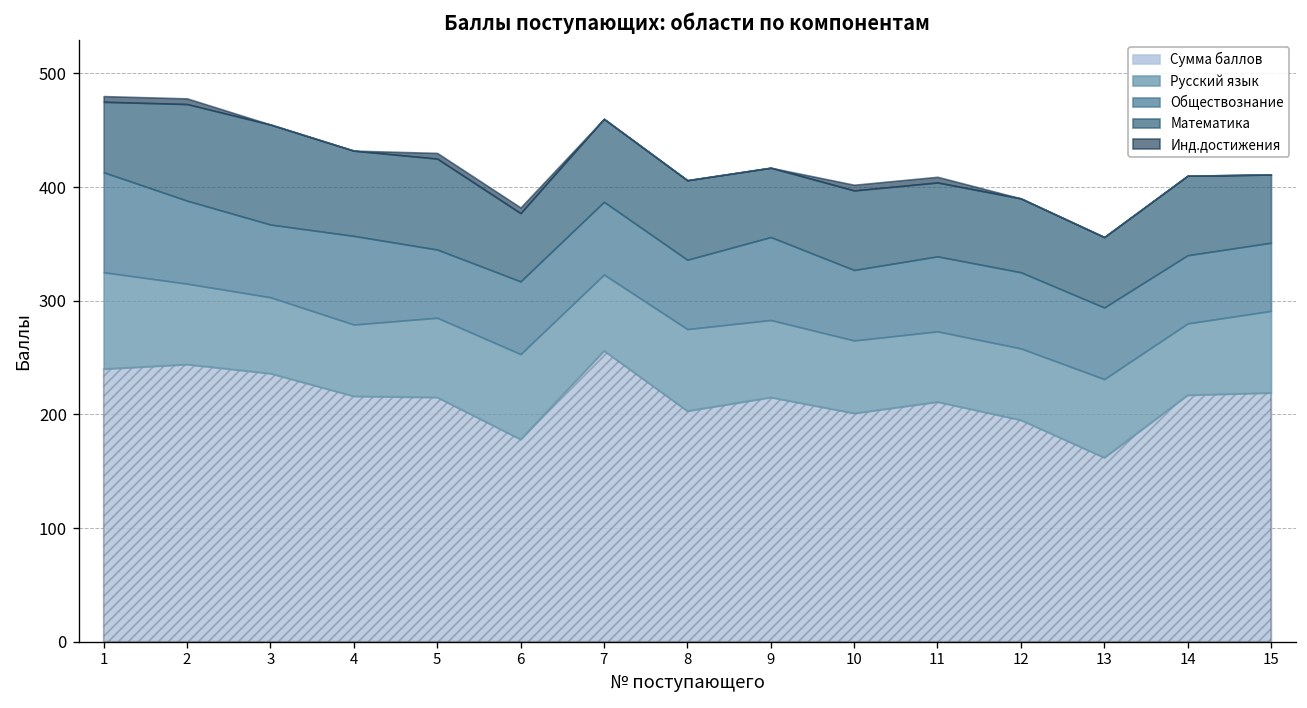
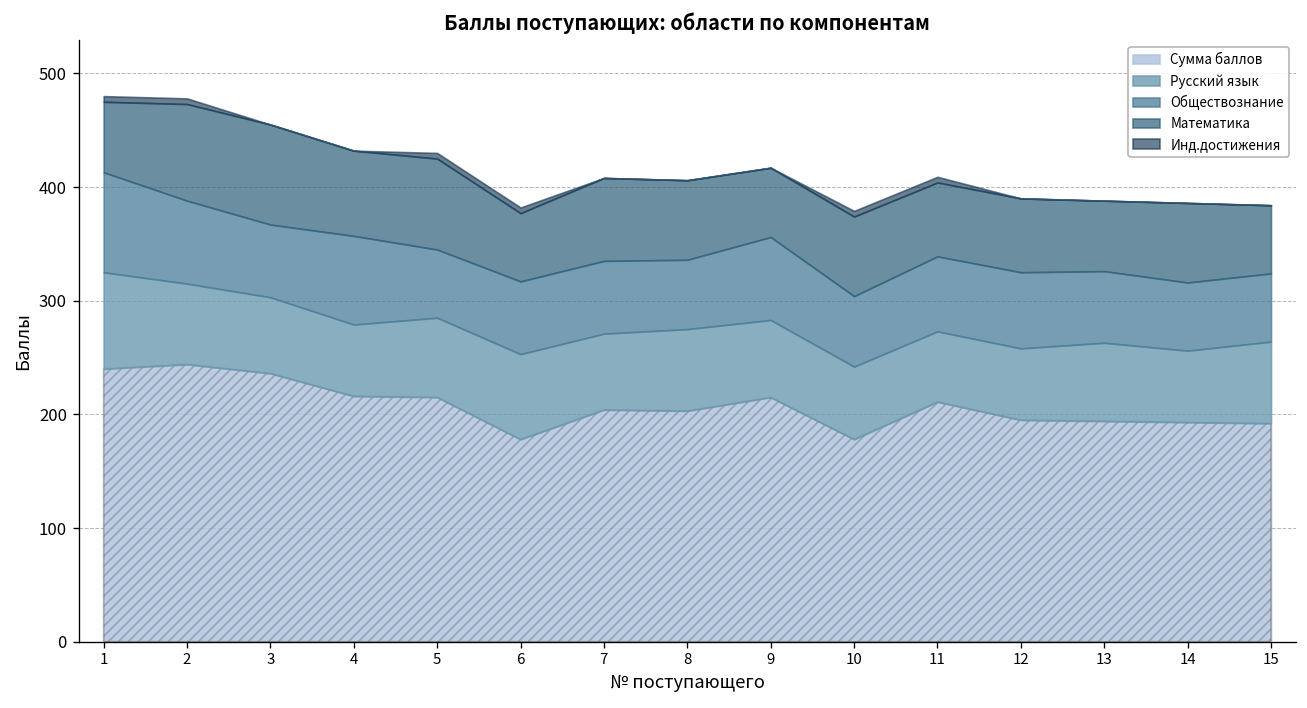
Сумма баллов, 7: 260 -> 200
Сумма баллов, 10: 200 -> 180
Сумма баллов, 13: 160 -> 190
Сумма баллов, 14: 220 -> 190
Сумма баллов, 15: 220 -> 190
